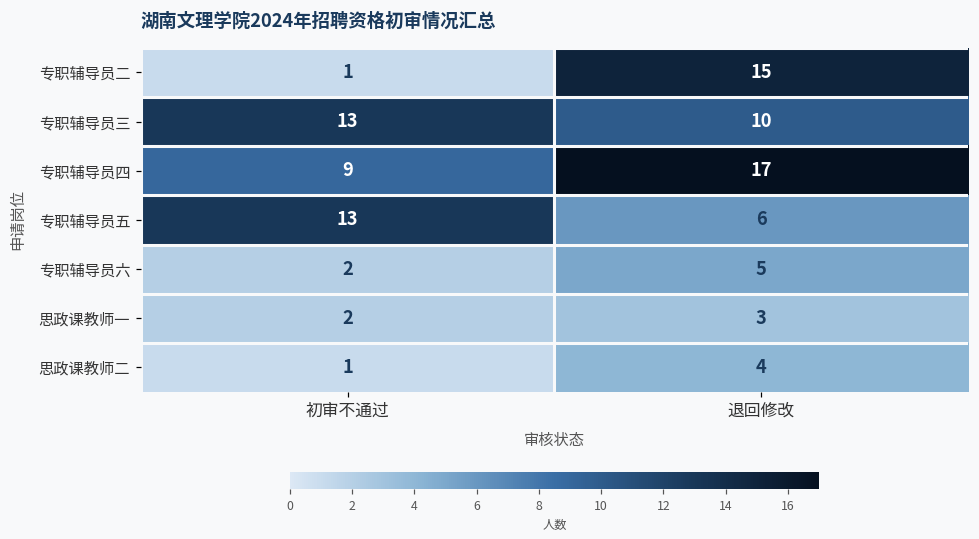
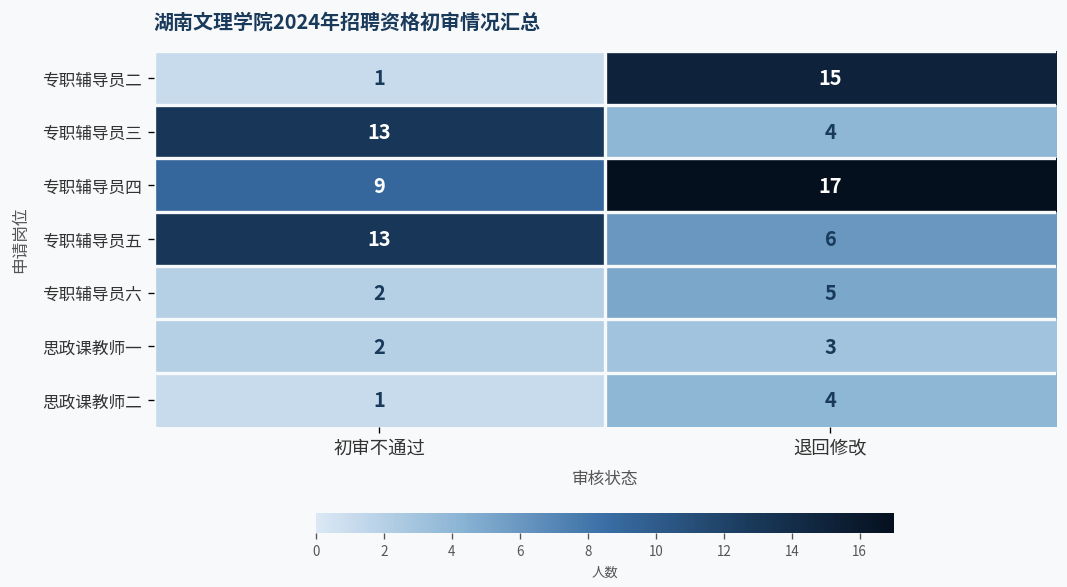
专职辅导员三, 退回修改: 10 -> 4
